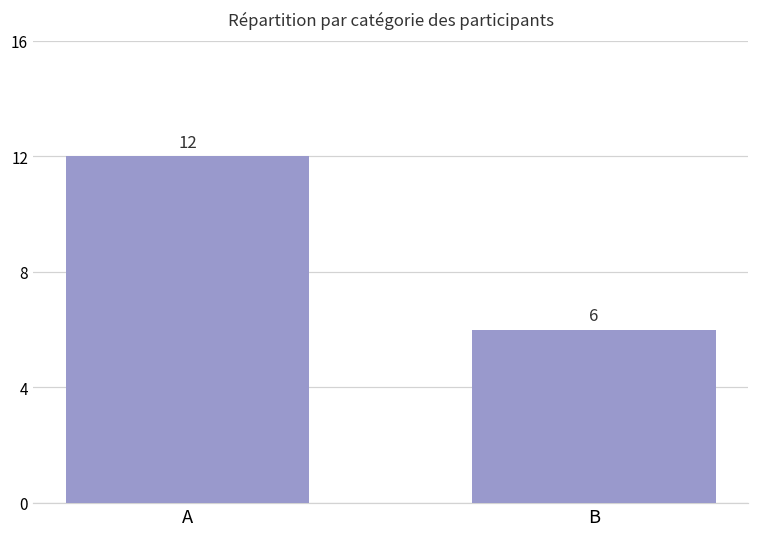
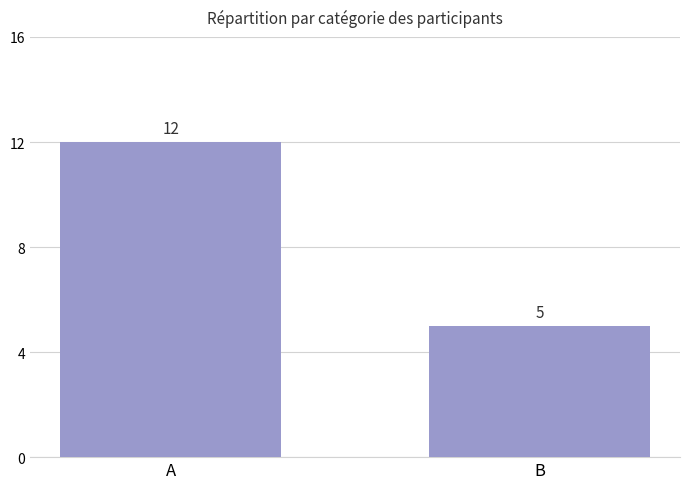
B: 6 -> 5
